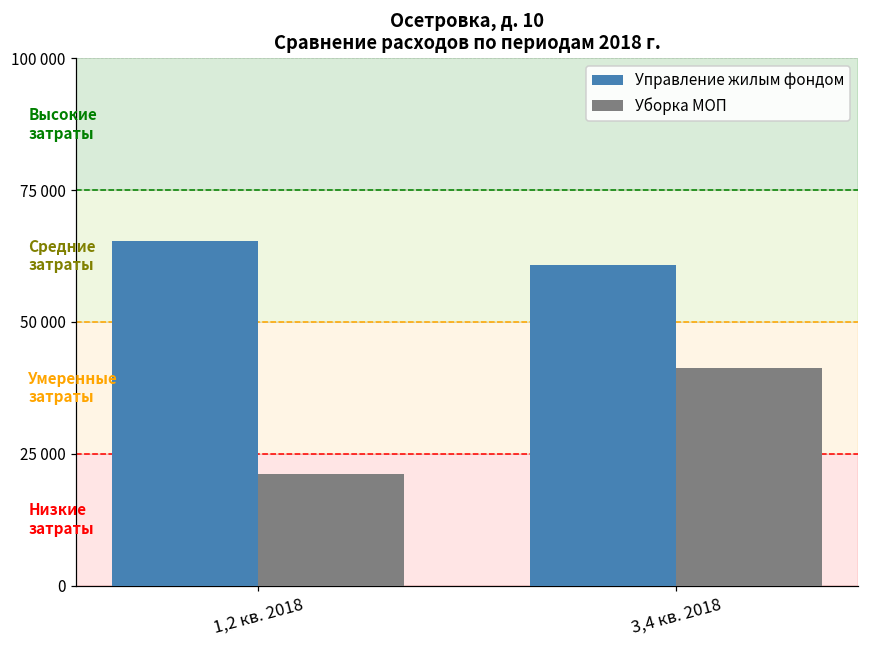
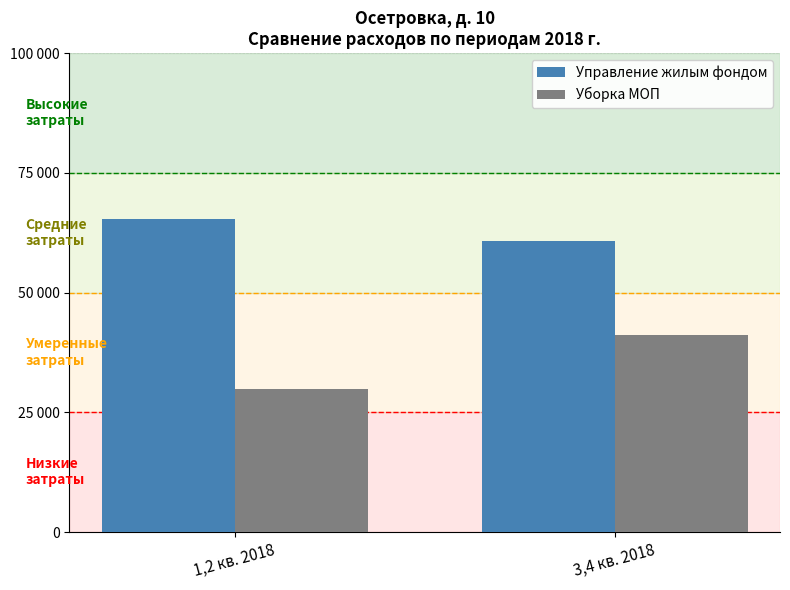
Уборка МОП, 1,2 кв. 2018: 21000 -> 30000
